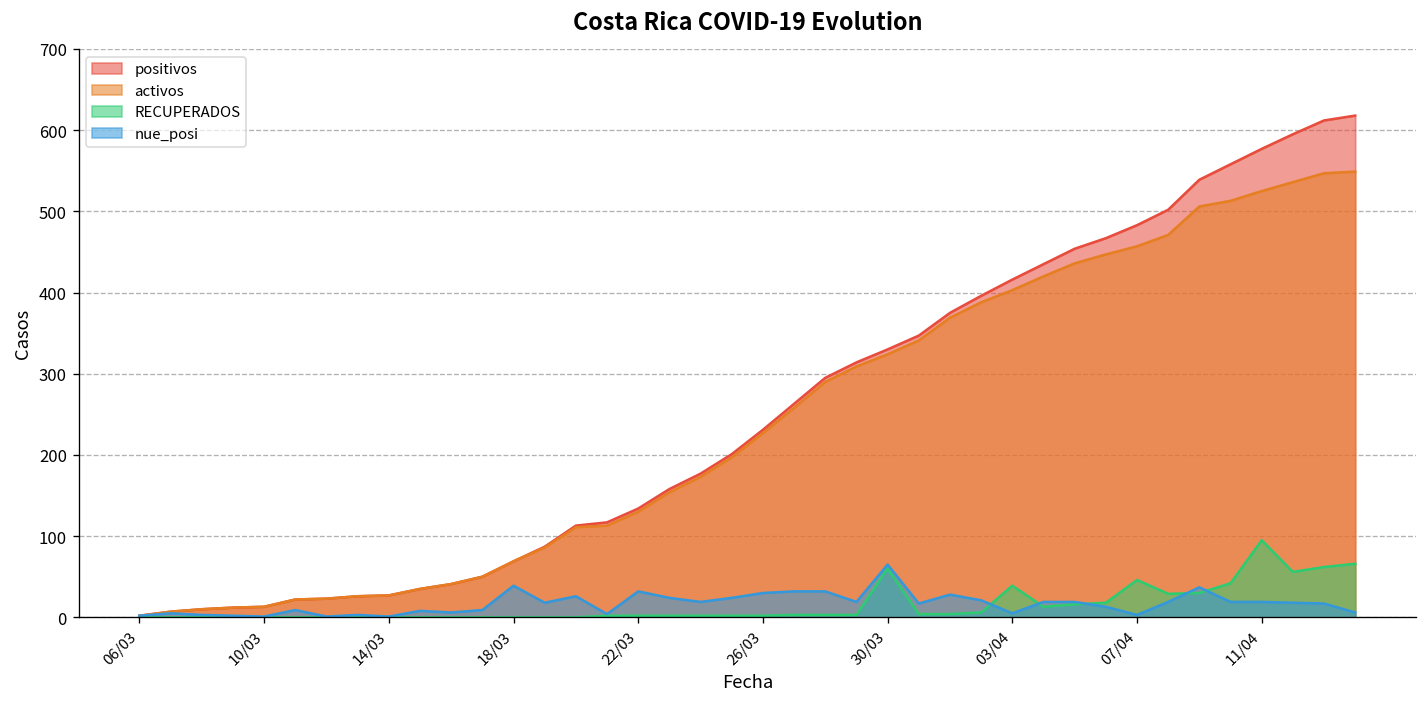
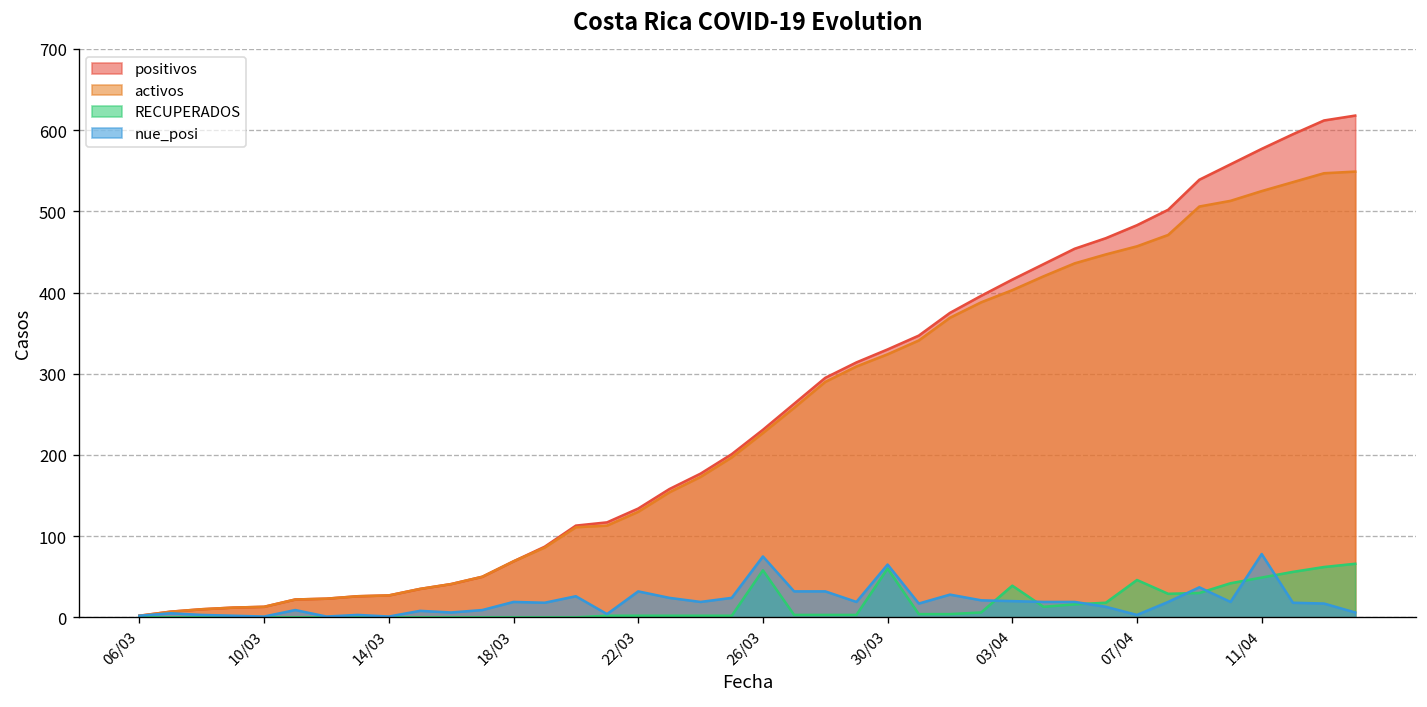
nue_posi, 18/03: 40 -> 20
RECUPERADOS, 26/03: 0 -> 60
nue_posi, 26/03: 30 -> 80
nue_posi, 03/04: 10 -> 20
RECUPERADOS, 11/04: 100 -> 50
nue_posi, 11/04: 20 -> 80
